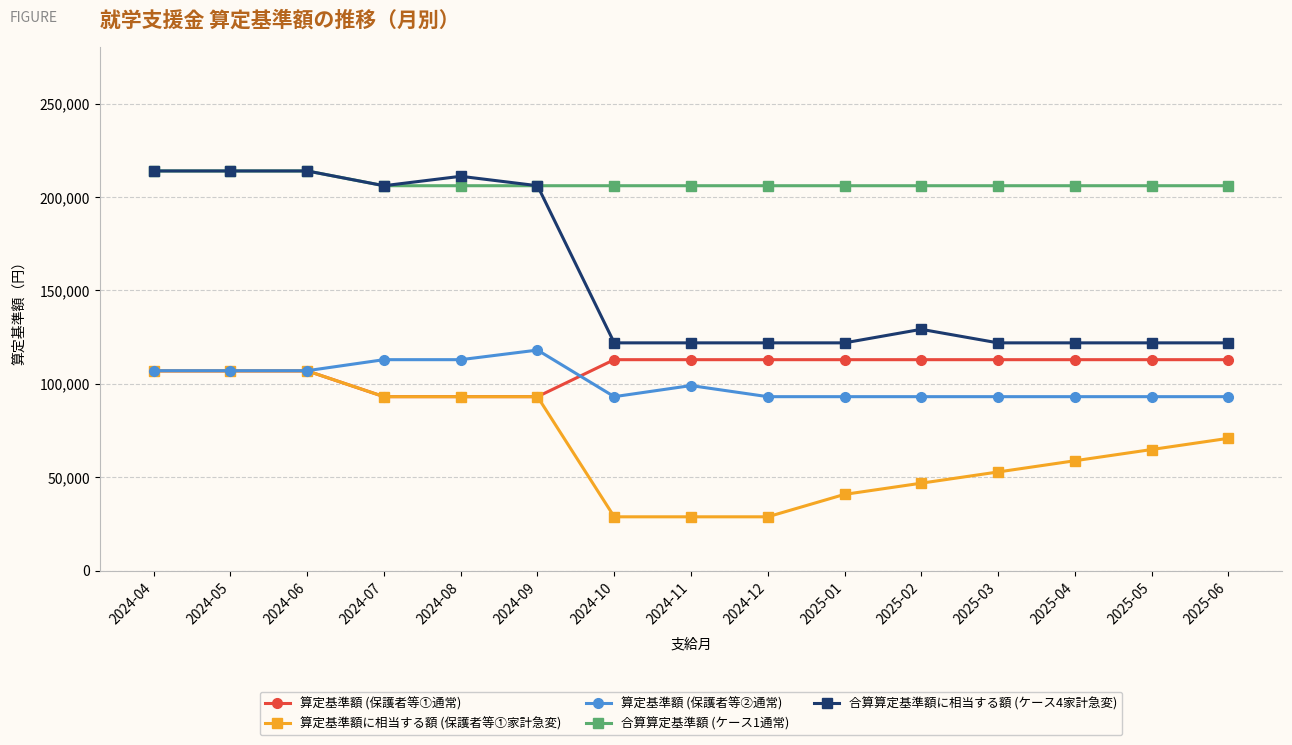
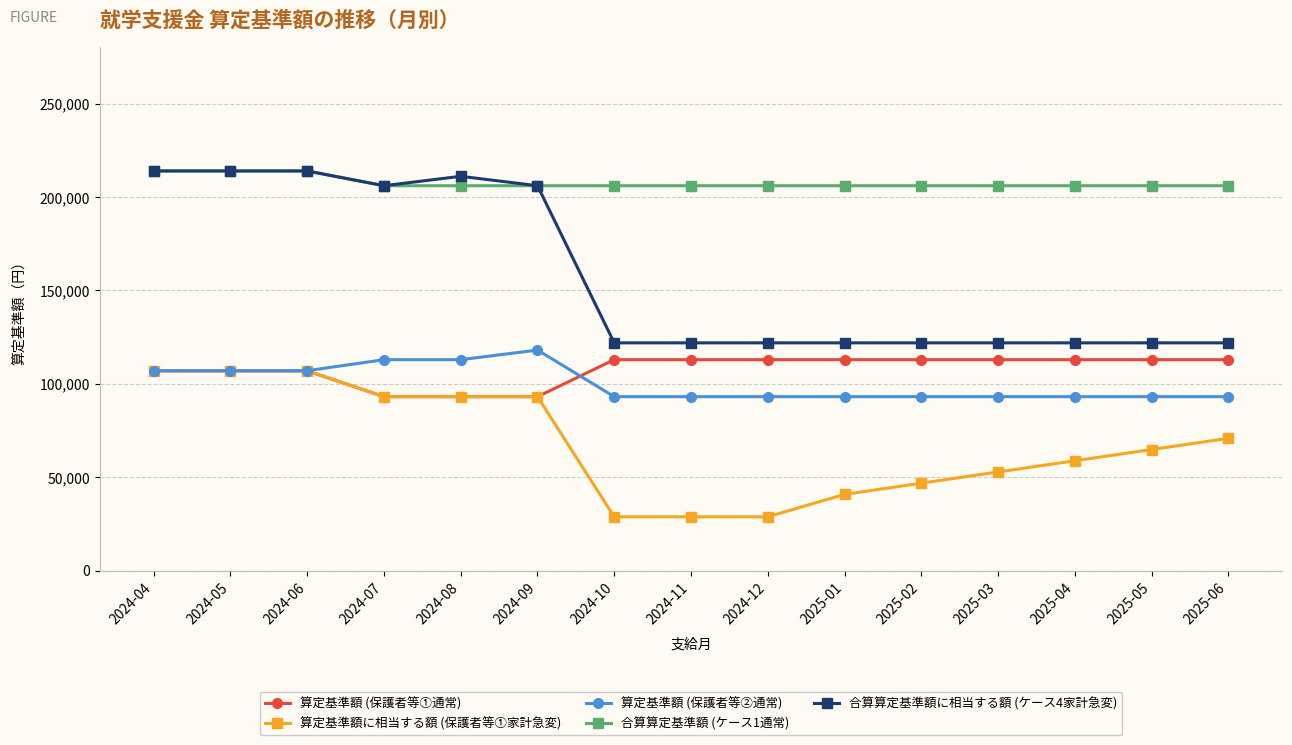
算定基準額 (保護者等②通常), 2024-11: 99,000 -> 93,000
合算算定基準額に相当する額 (ケース4家計急変), 2025-02: 129,000 -> 122,000
